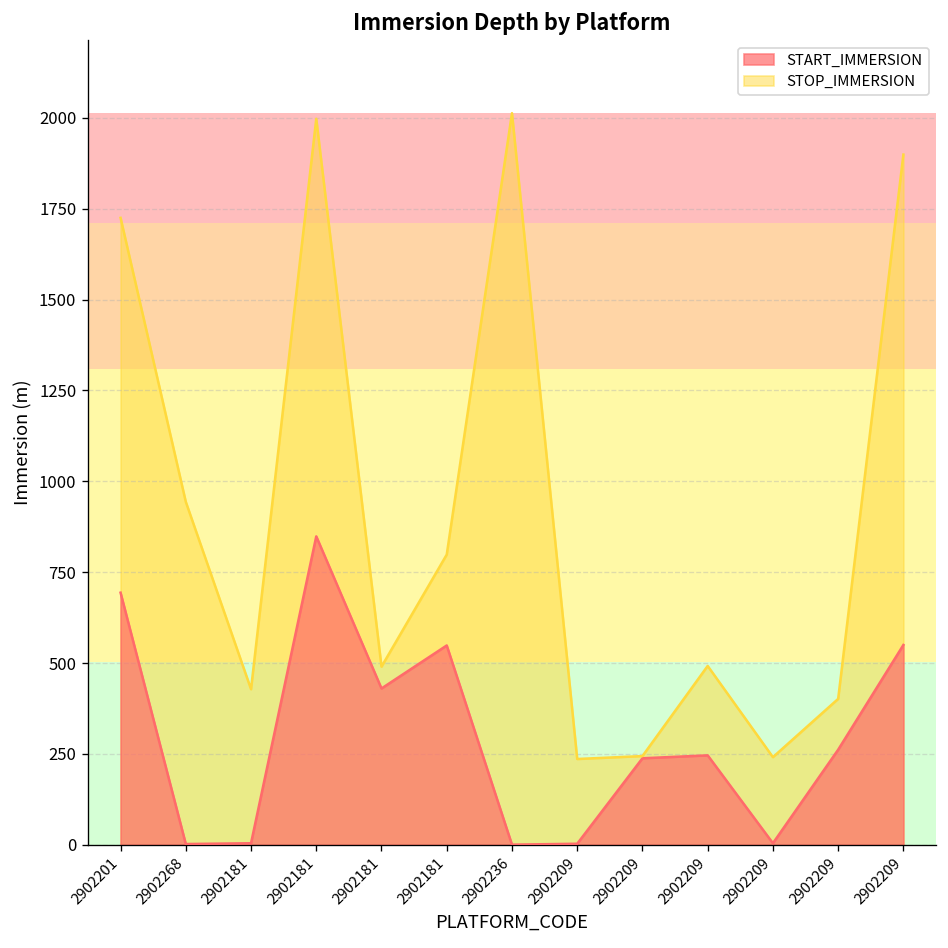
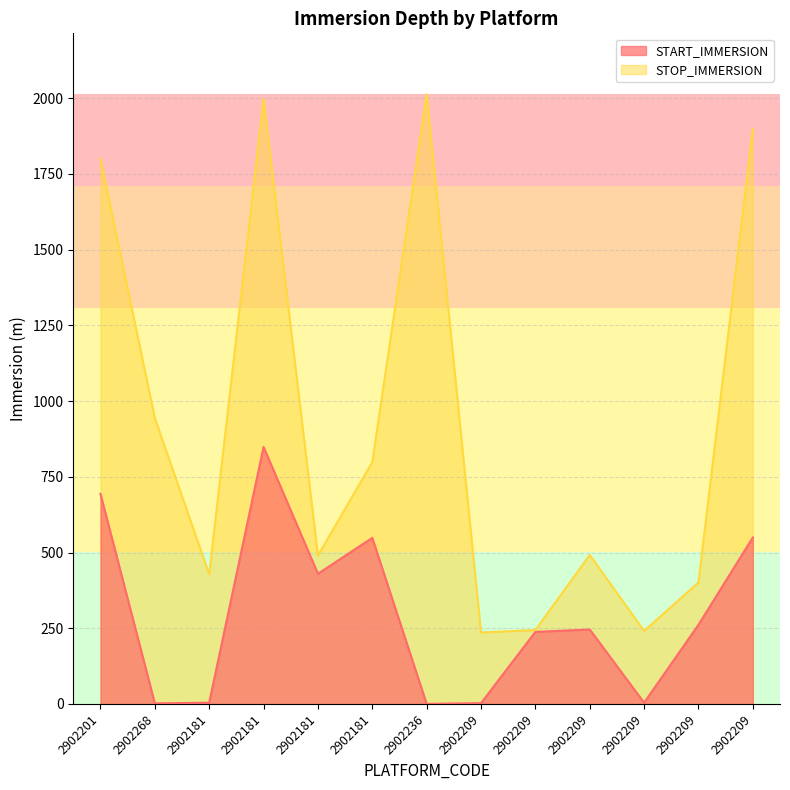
STOP_IMMERSION, 2902201: 1720 -> 1800
